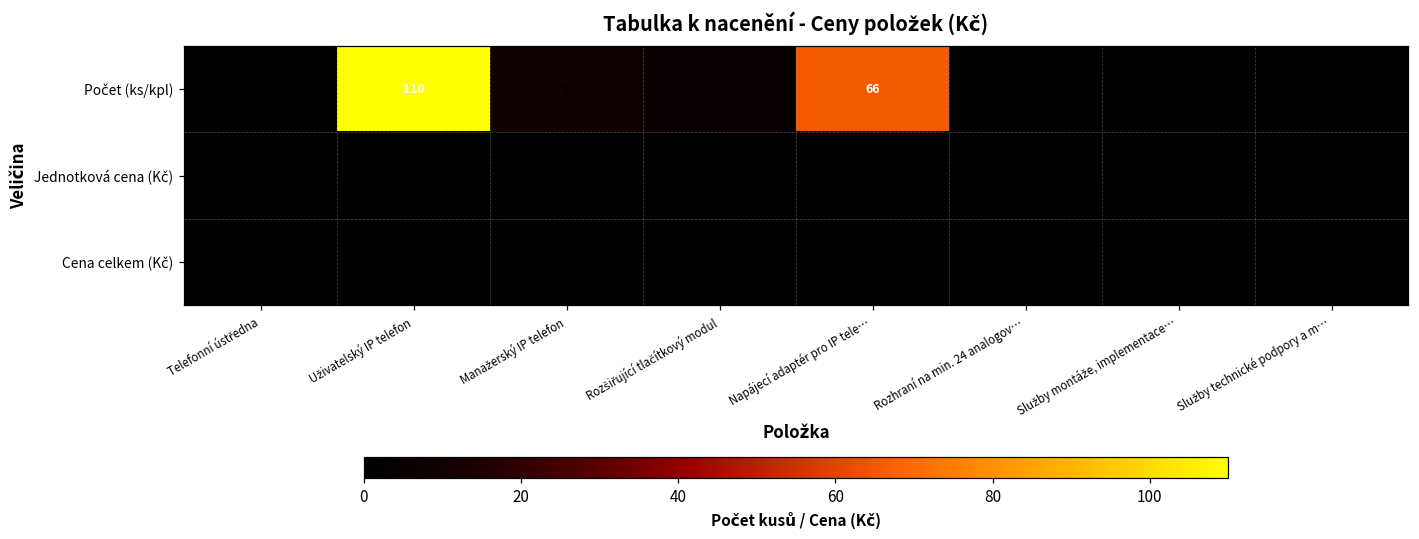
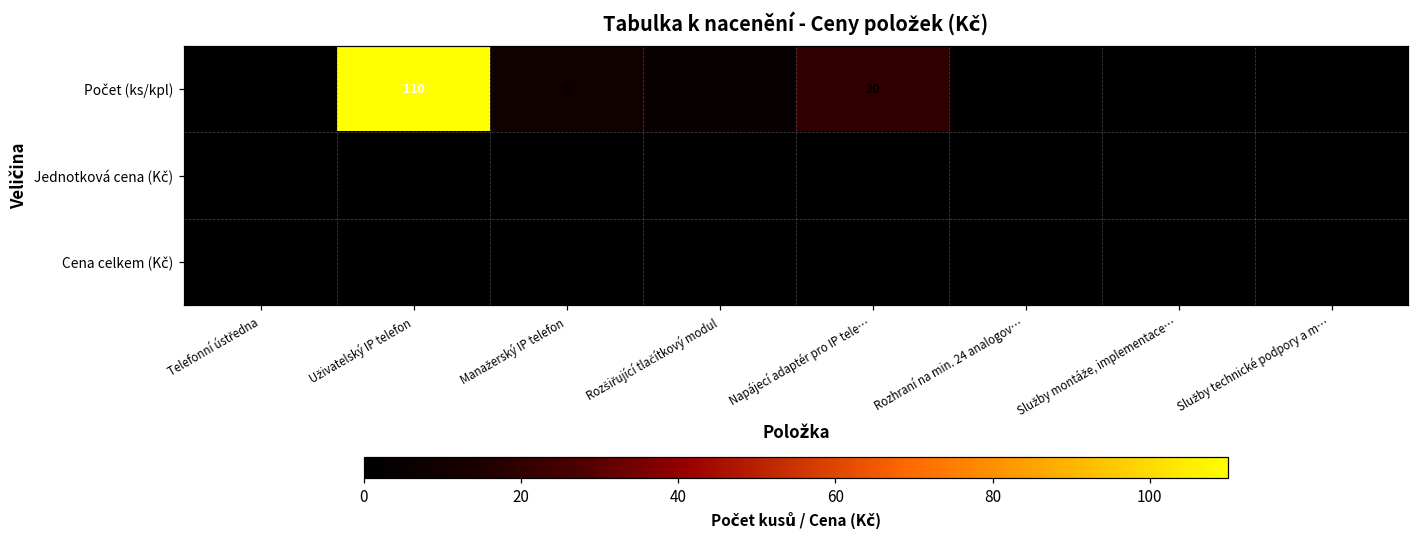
Počet (ks/kpl), Napájecí adaptér pro IP tele…: 66 -> 20
